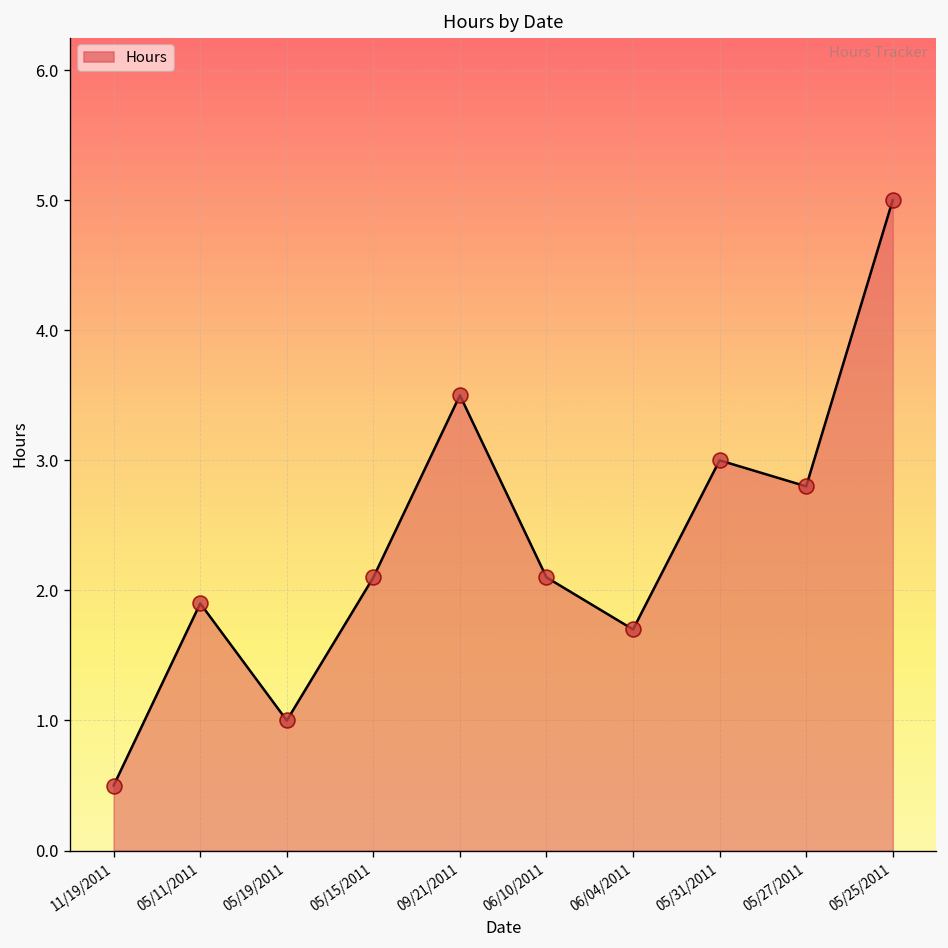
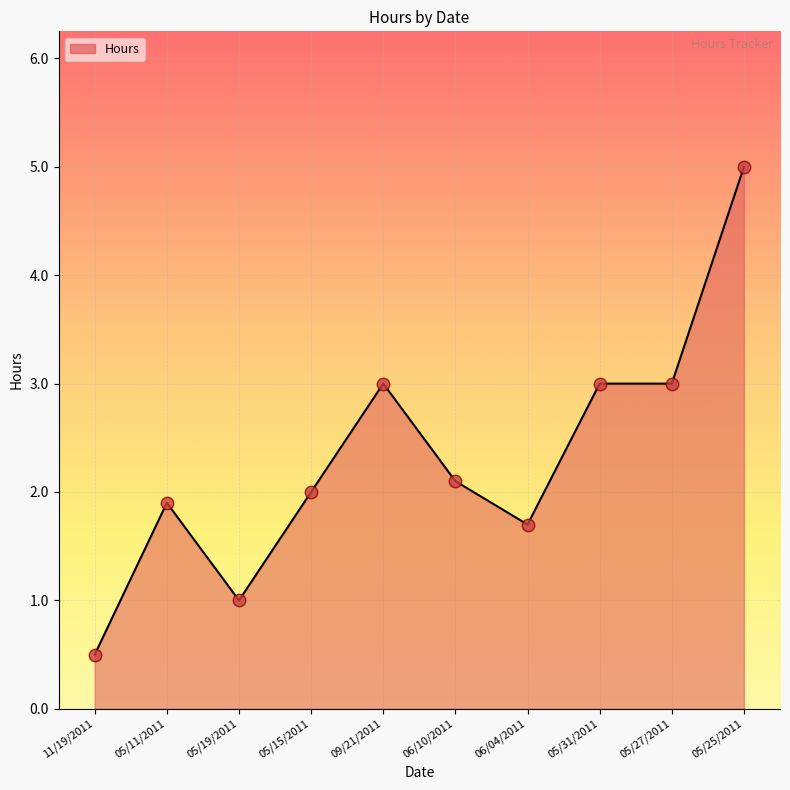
05/15/2011: 2.1 -> 2.0
09/21/2011: 3.5 -> 3.0
05/27/2011: 2.8 -> 3.0
